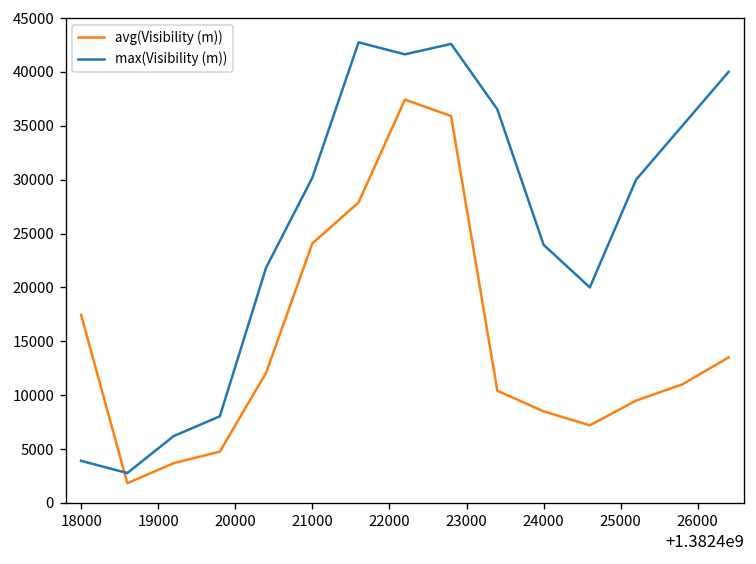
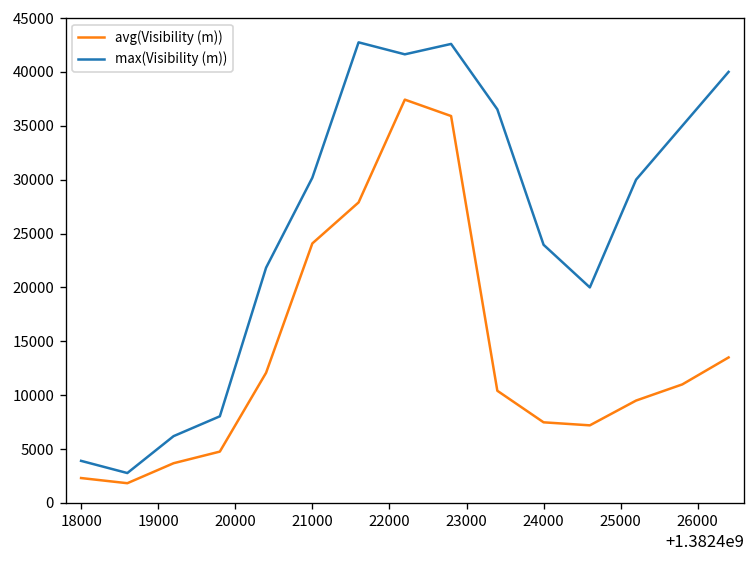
avg(Visibility (m)), 18000: 17000 -> 2000
avg(Visibility (m)), 24000: 9000 -> 7000
